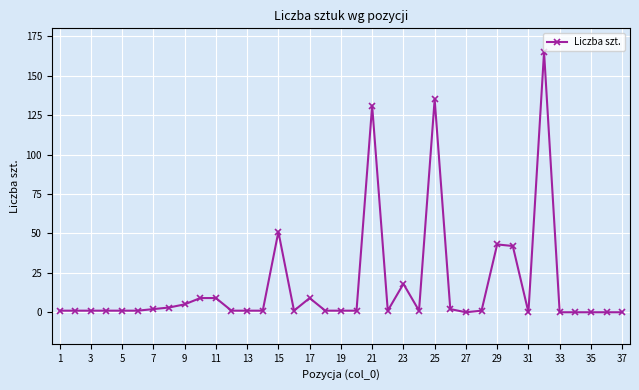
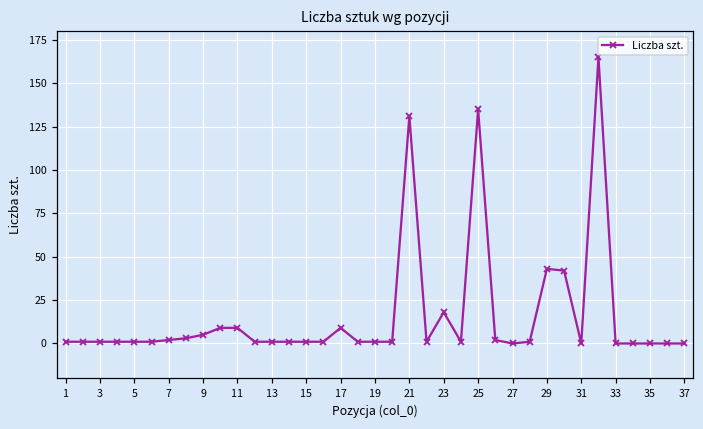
15: 51 -> 1
